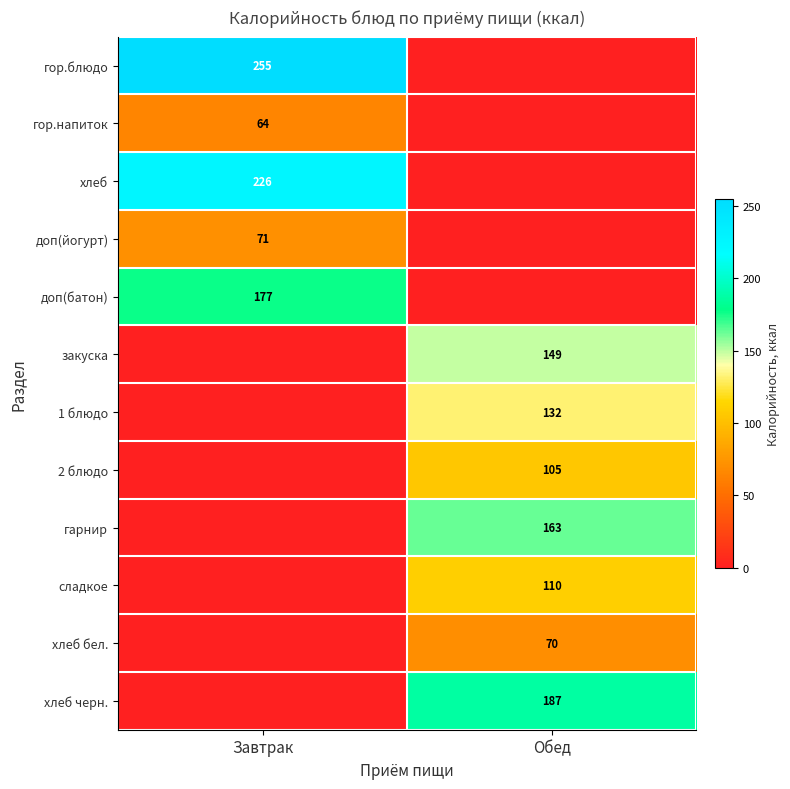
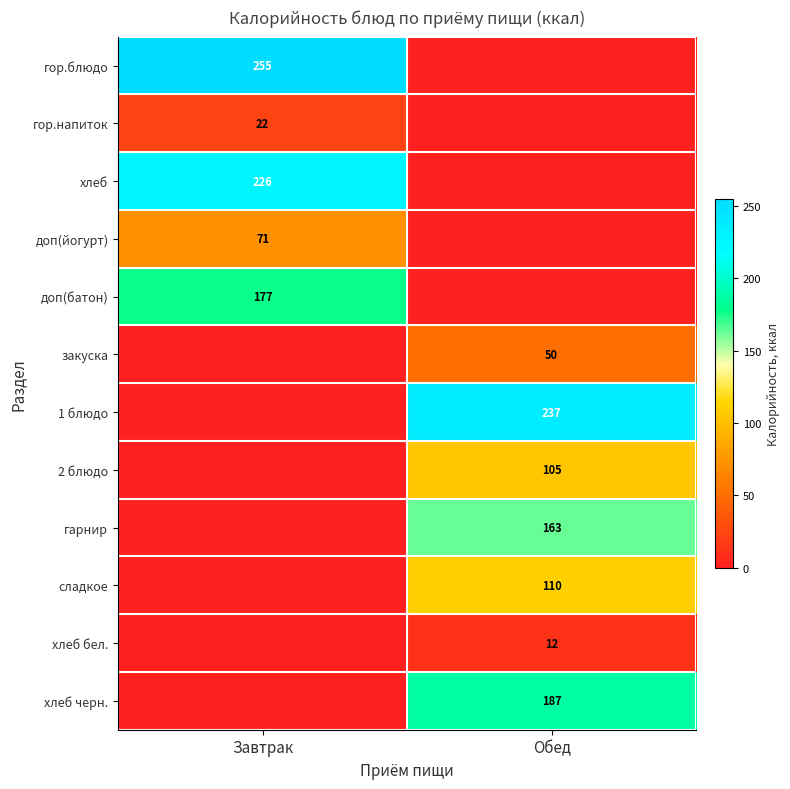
гор.напиток, Завтрак: 64 -> 22
закуска, Обед: 149 -> 50
1 блюдо, Обед: 132 -> 237
хлеб бел., Обед: 70 -> 12
